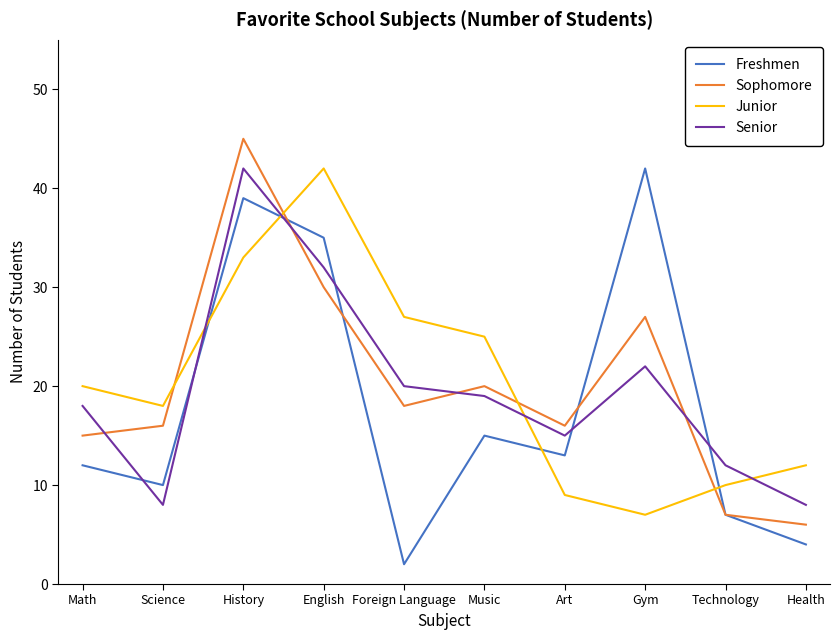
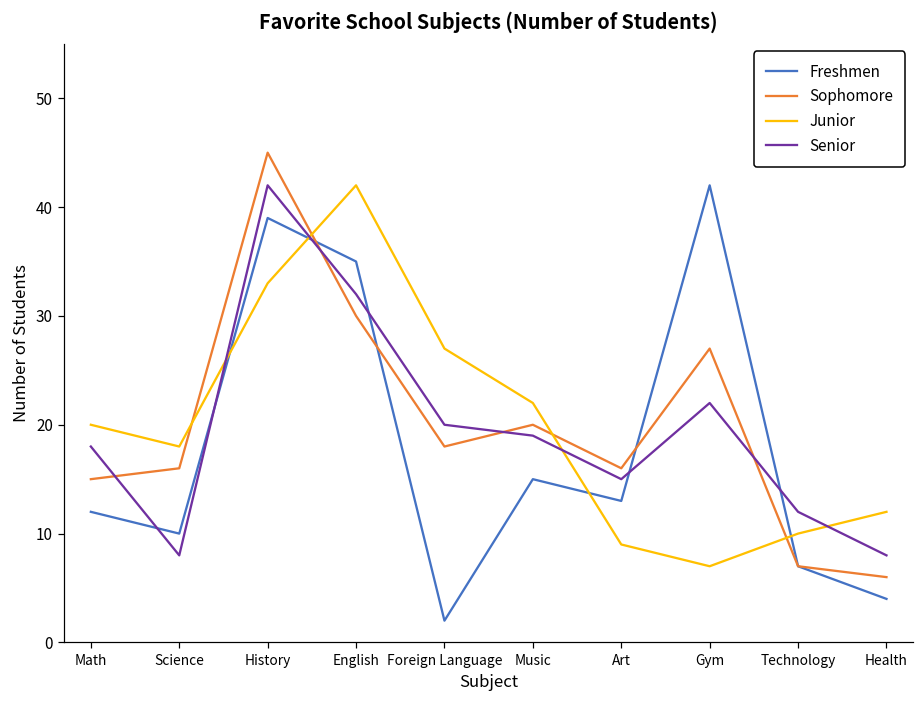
Junior, Music: 25 -> 22
